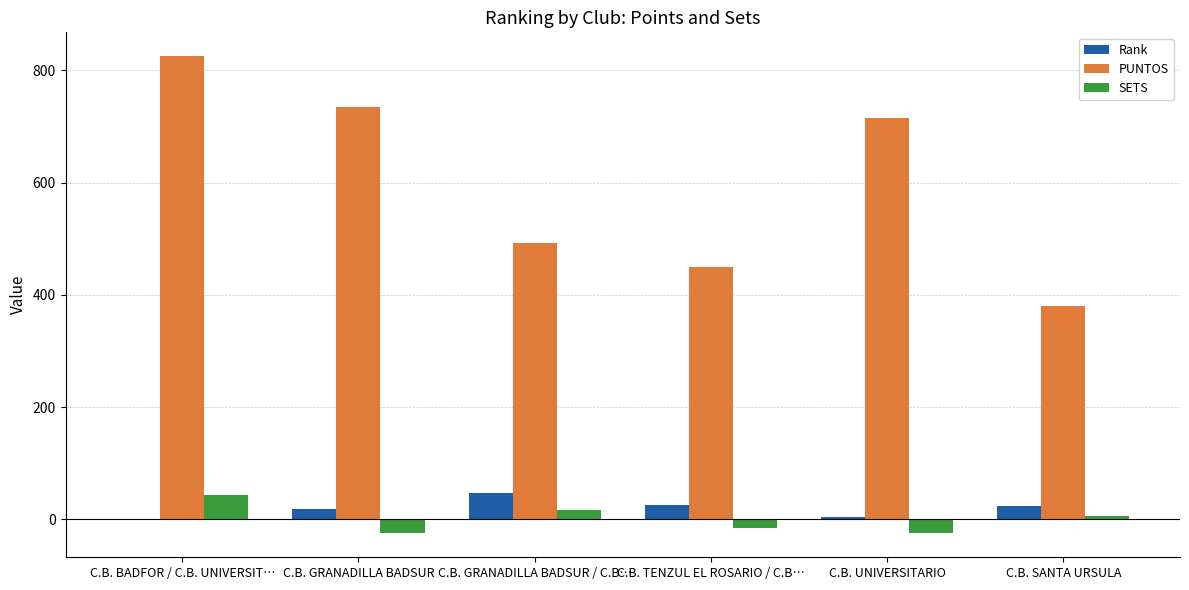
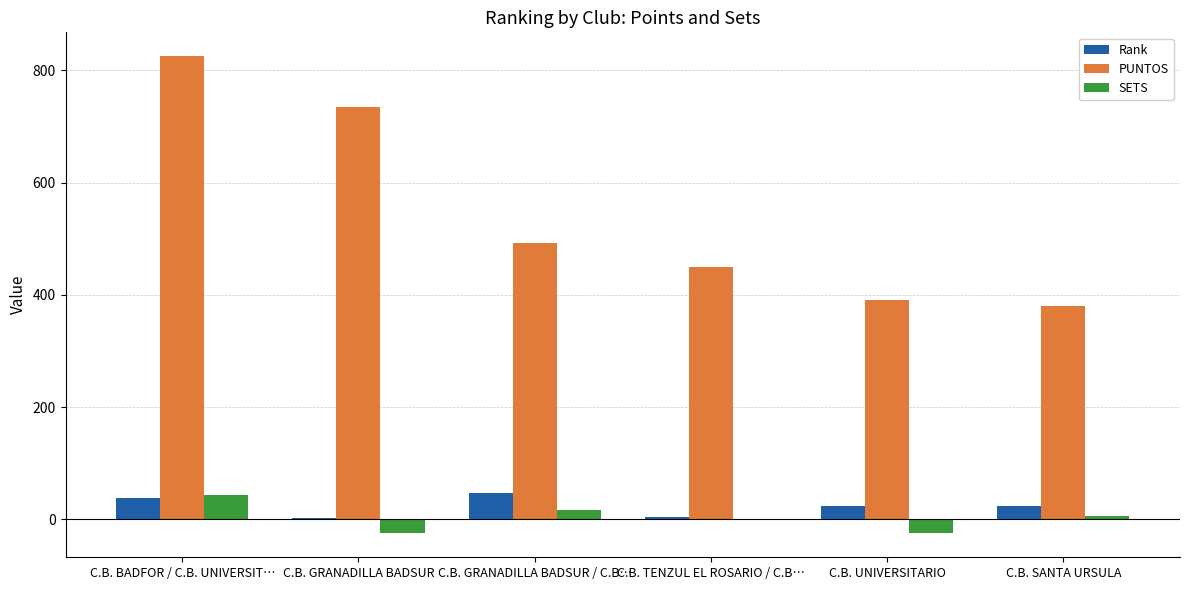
Rank, C.B. BADFOR / C.B. UNIVERSIT…: 0 -> 40
Rank, C.B. GRANADILLA BADSUR: 20 -> 0
Rank, C.B. TENZUL EL ROSARIO / C.B…: 30 -> 0
SETS, C.B. TENZUL EL ROSARIO / C.B…: -20 -> 0
Rank, C.B. UNIVERSITARIO: 10 -> 20
PUNTOS, C.B. UNIVERSITARIO: 720 -> 390
